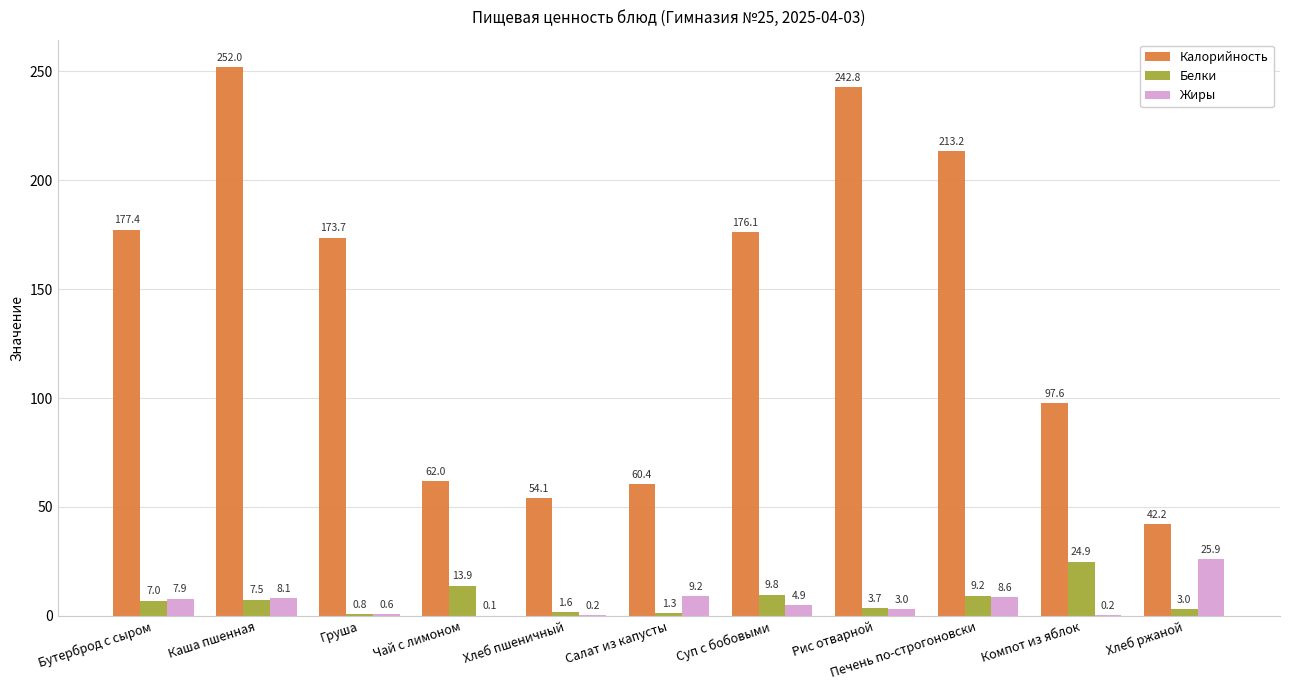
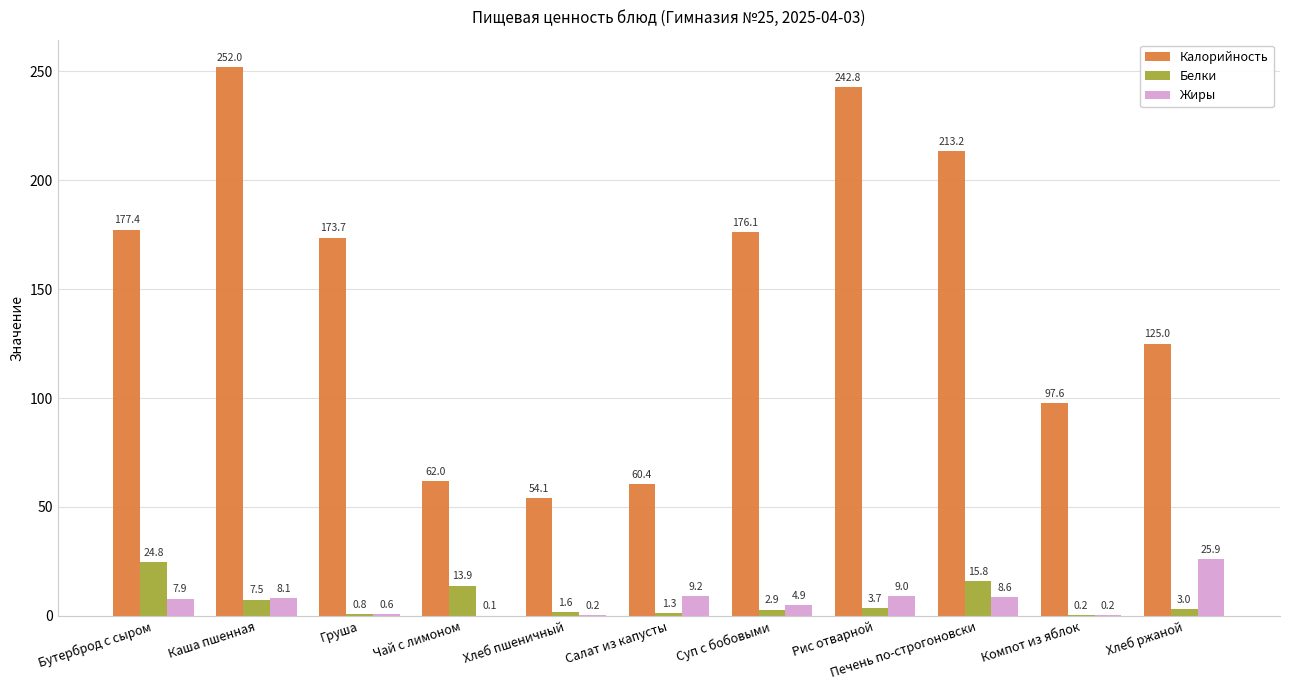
Белки, Бутерброд с сыром: 7.0 -> 24.8
Белки, Суп с бобовыми: 9.8 -> 2.9
Жиры, Рис отварной: 3.0 -> 9.0
Белки, Печень по-строгоновски: 9.2 -> 15.8
Белки, Компот из яблок: 24.9 -> 0.2
Калорийность, Хлеб ржаной: 42.2 -> 125.0
